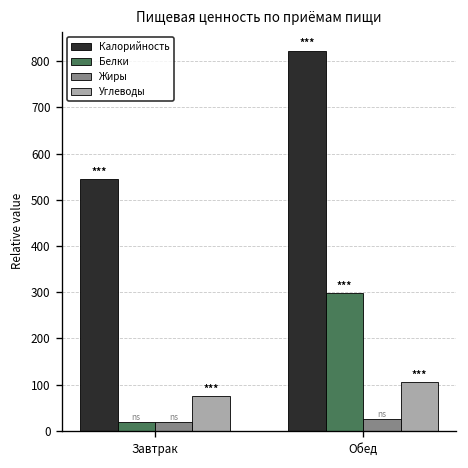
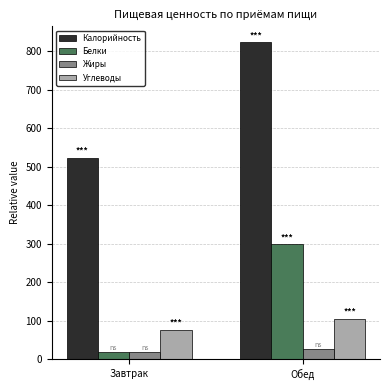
Калорийность, Завтрак: 540 -> 520
